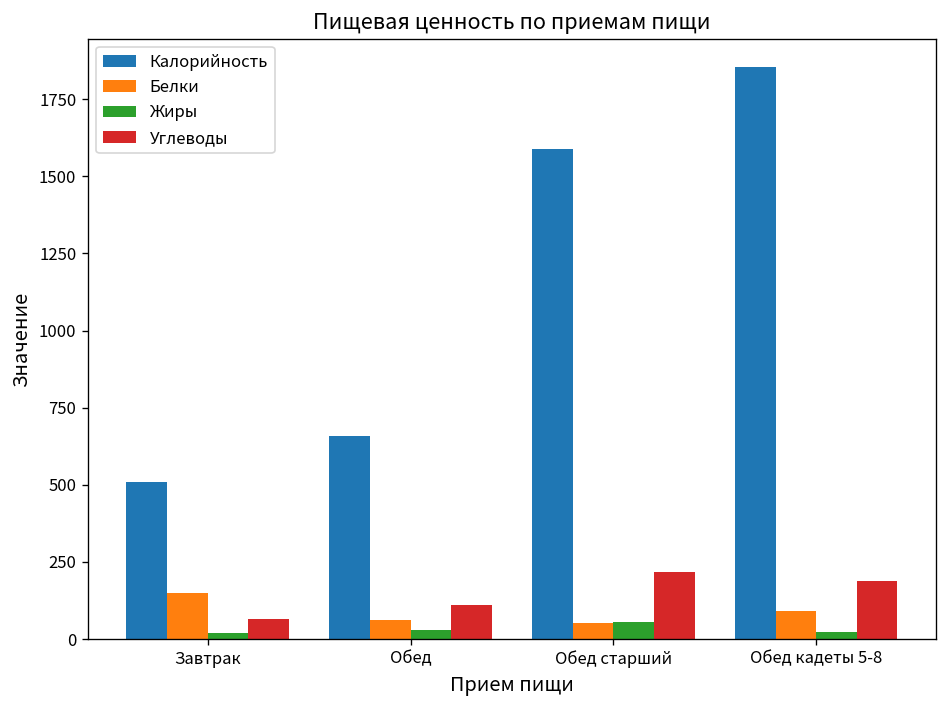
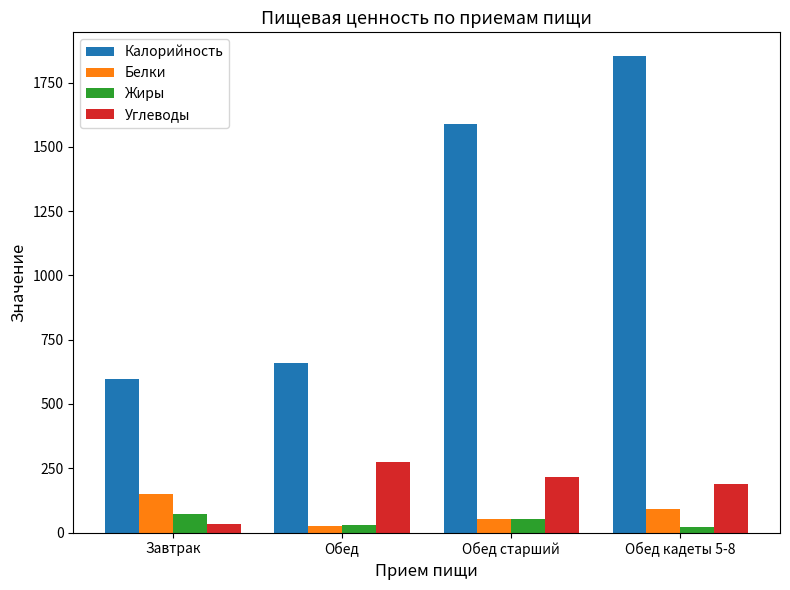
Калорийность, Завтрак: 510 -> 600
Жиры, Завтрак: 20 -> 70
Углеводы, Завтрак: 60 -> 30
Белки, Обед: 60 -> 30
Углеводы, Обед: 110 -> 270
